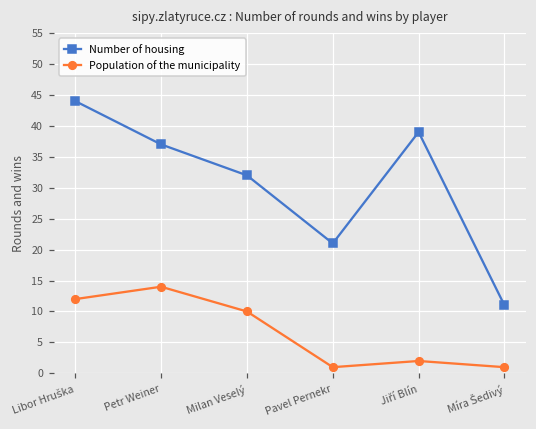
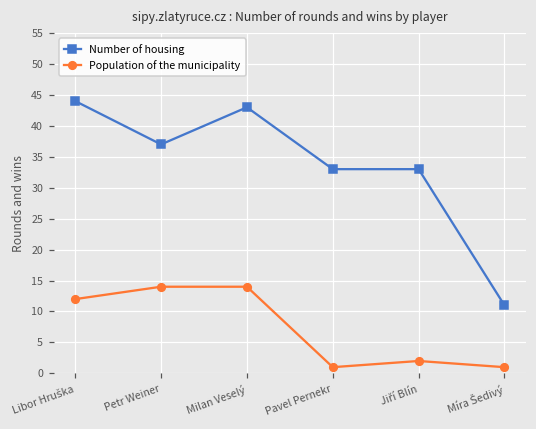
Number of housing, Milan Veselý: 32 -> 43
Population of the municipality, Milan Veselý: 10 -> 14
Number of housing, Pavel Pernekr: 21 -> 33
Number of housing, Jiří Blín: 39 -> 33
